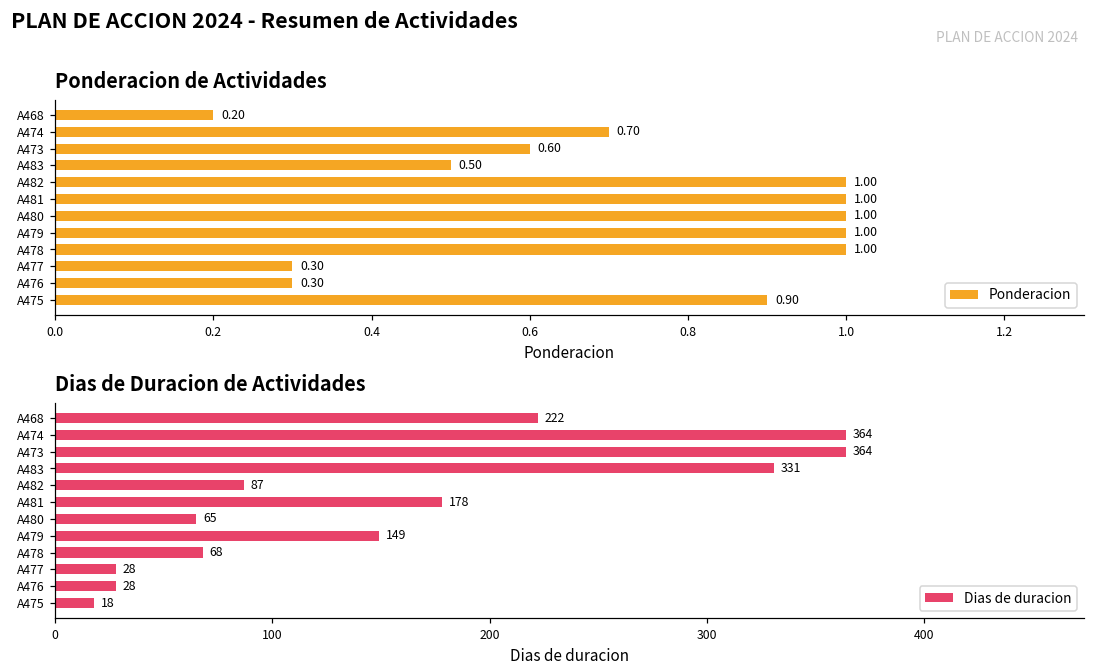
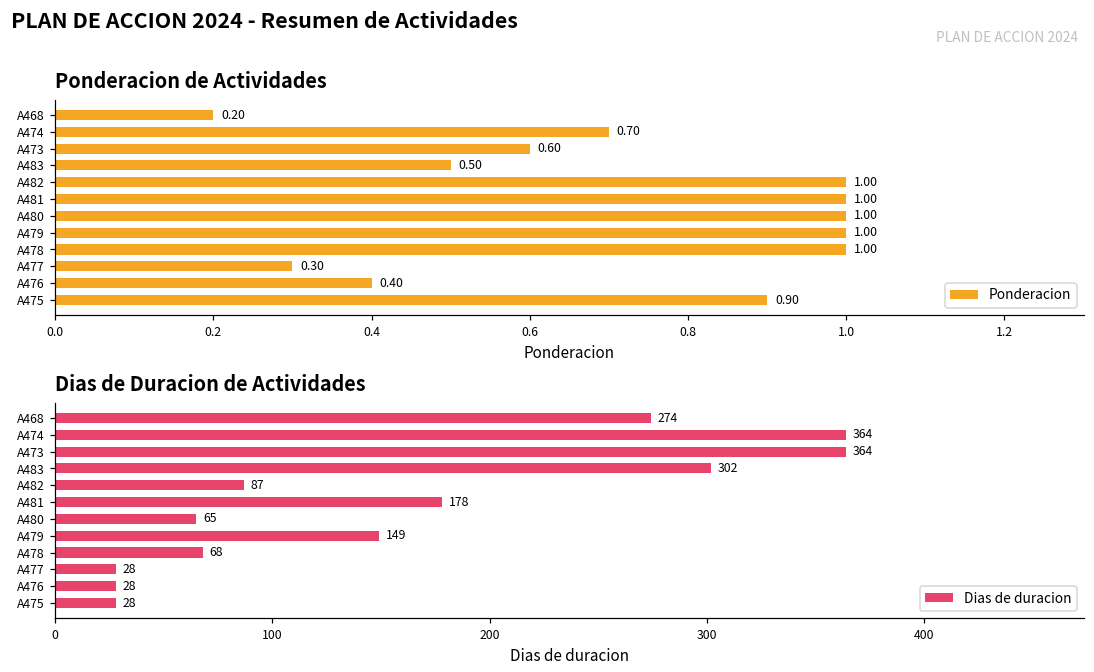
Ponderacion de Actividades, A476: 0.30 -> 0.40
Dias de Duracion de Actividades, A468: 222 -> 274
Dias de Duracion de Actividades, A483: 331 -> 302
Dias de Duracion de Actividades, A475: 18 -> 28
